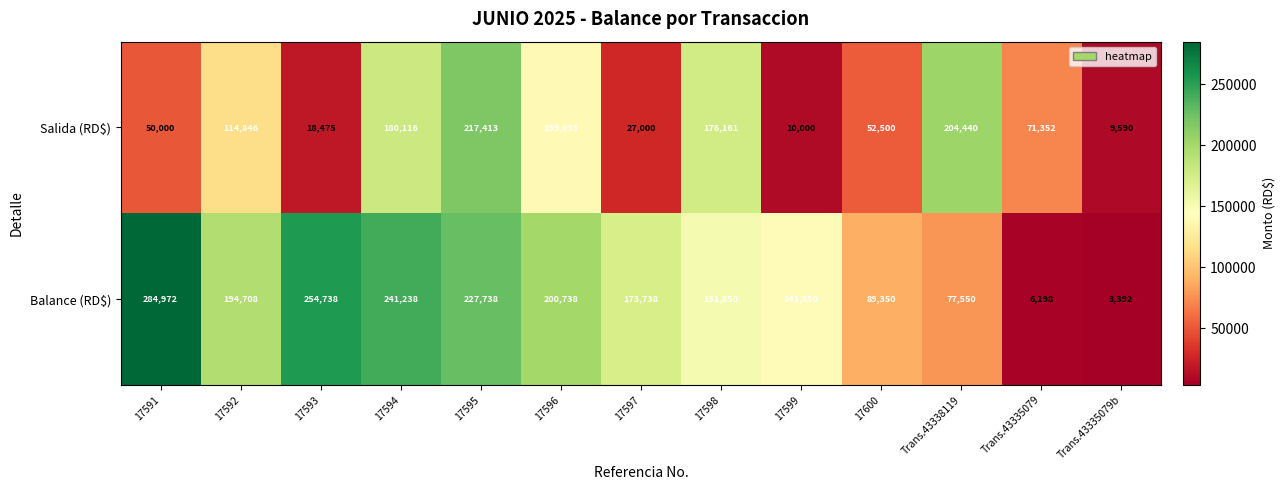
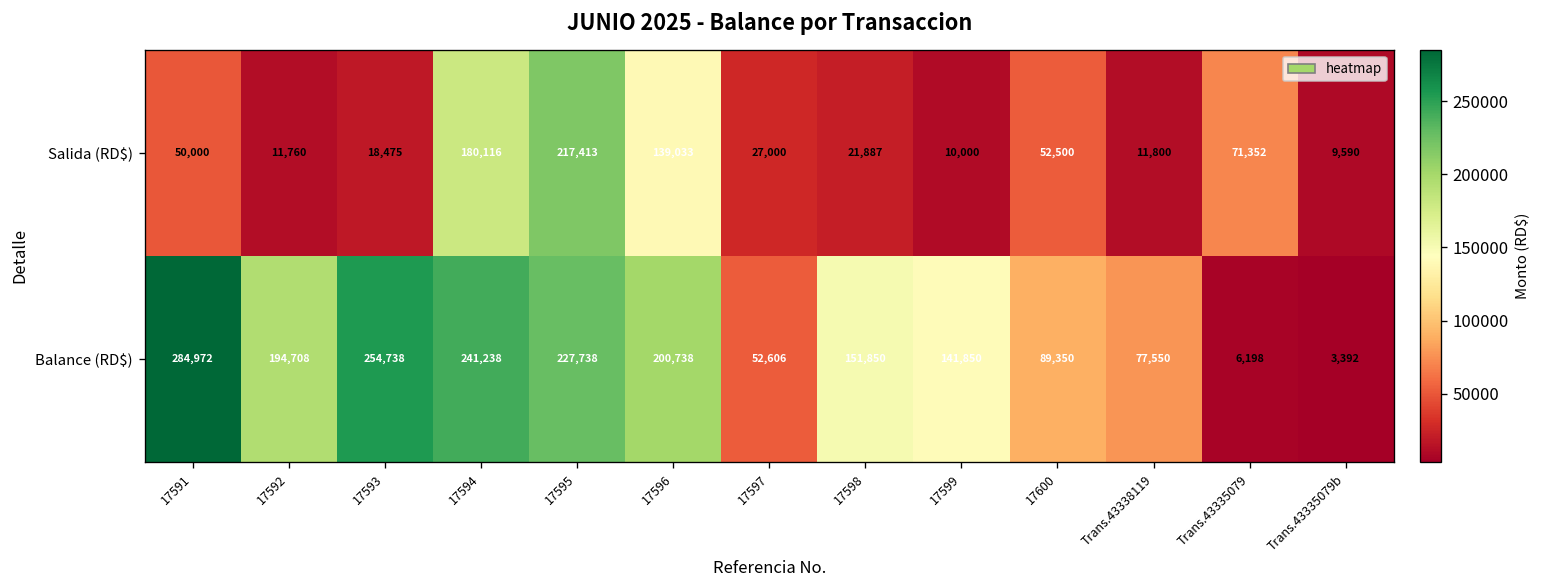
Salida (RD$), 17592: 114,846 -> 11,760
Salida (RD$), 17598: 176,161 -> 21,887
Salida (RD$), Trans.43338119: 204,440 -> 11,800
Balance (RD$), 17597: 173,738 -> 52,606
